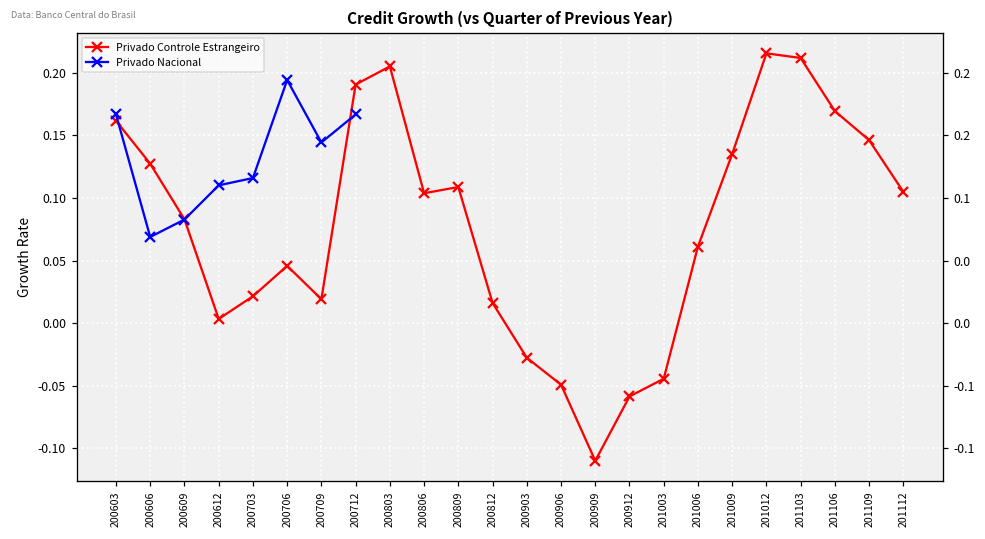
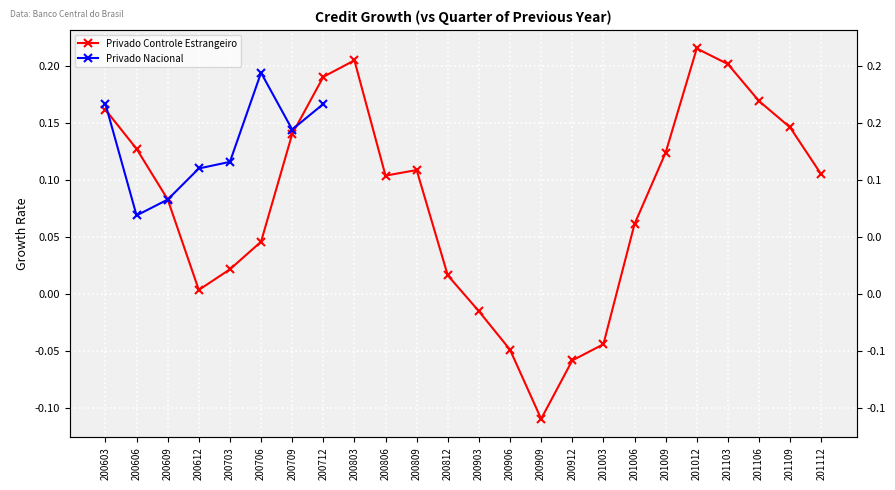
Privado Controle Estrangeiro, 200709: 0.019 -> 0.140
Privado Controle Estrangeiro, 200903: -0.028 -> -0.015
Privado Controle Estrangeiro, 201009: 0.135 -> 0.124
Privado Controle Estrangeiro, 201103: 0.212 -> 0.202
